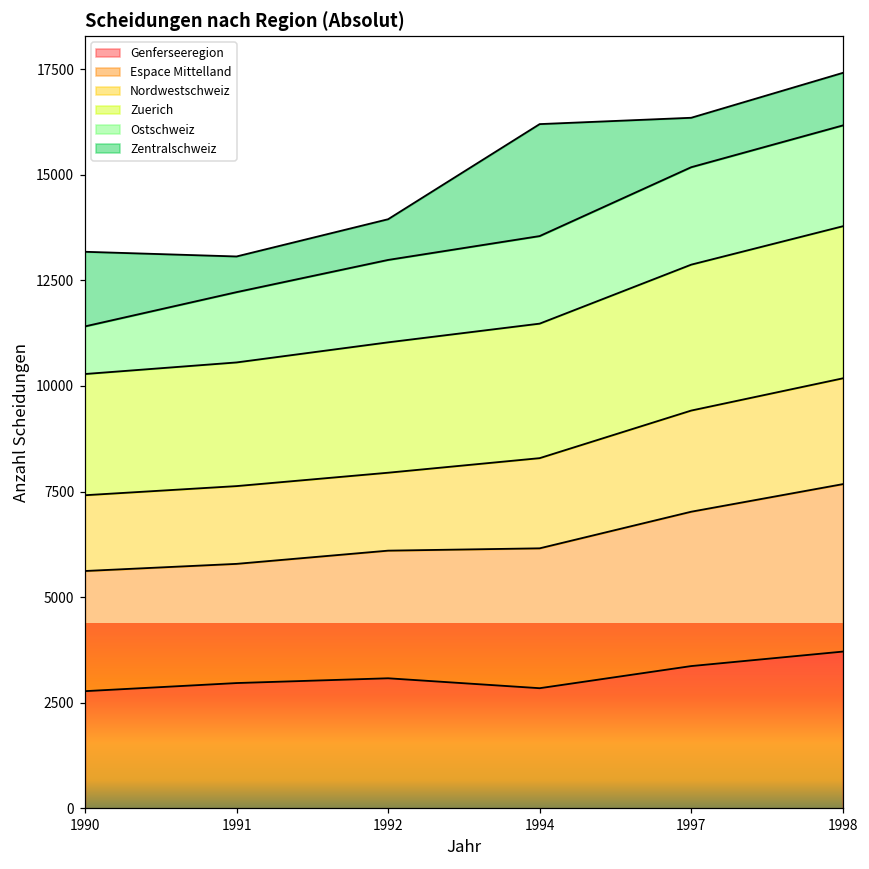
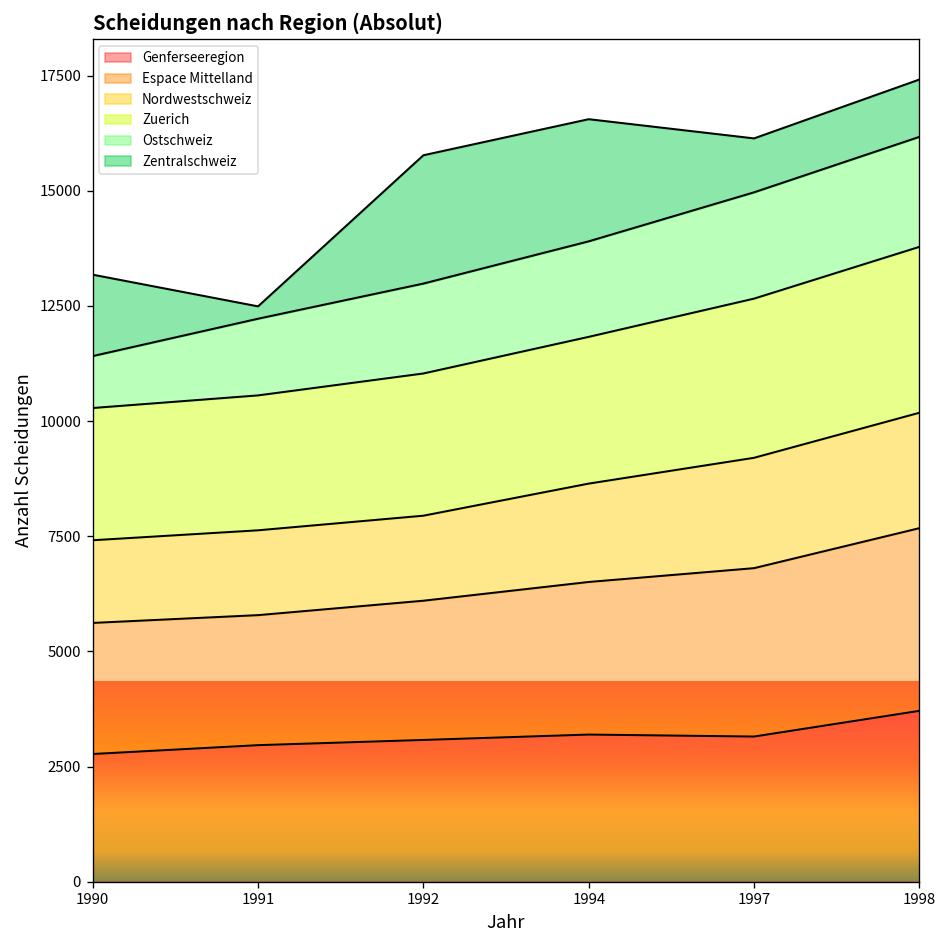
Zentralschweiz, 1991: 800 -> 300
Zentralschweiz, 1992: 1000 -> 2800
Genferseeregion, 1994: 2800 -> 3200
Genferseeregion, 1997: 3400 -> 3200
